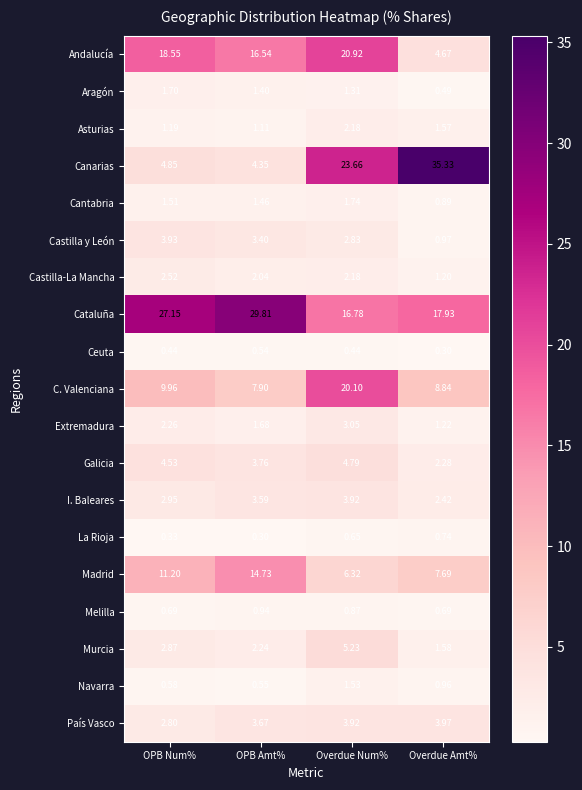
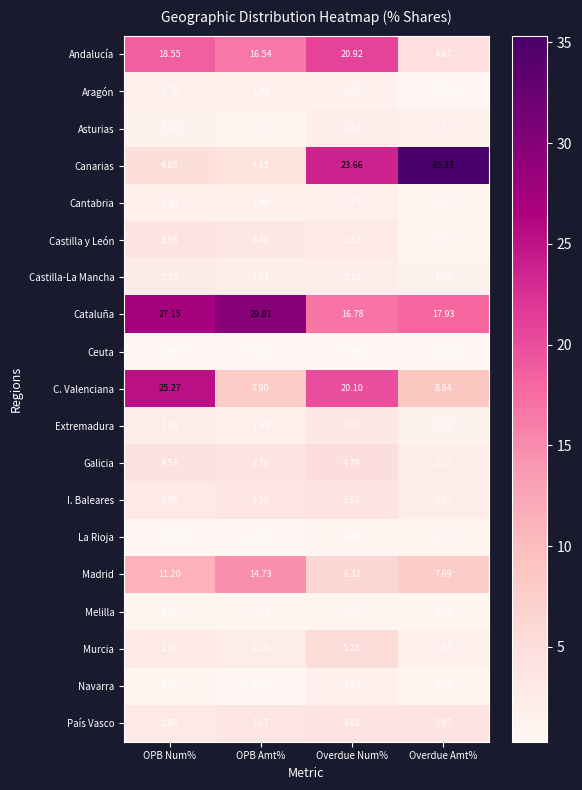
C. Valenciana, OPB Num%: 9.96 -> 25.27
